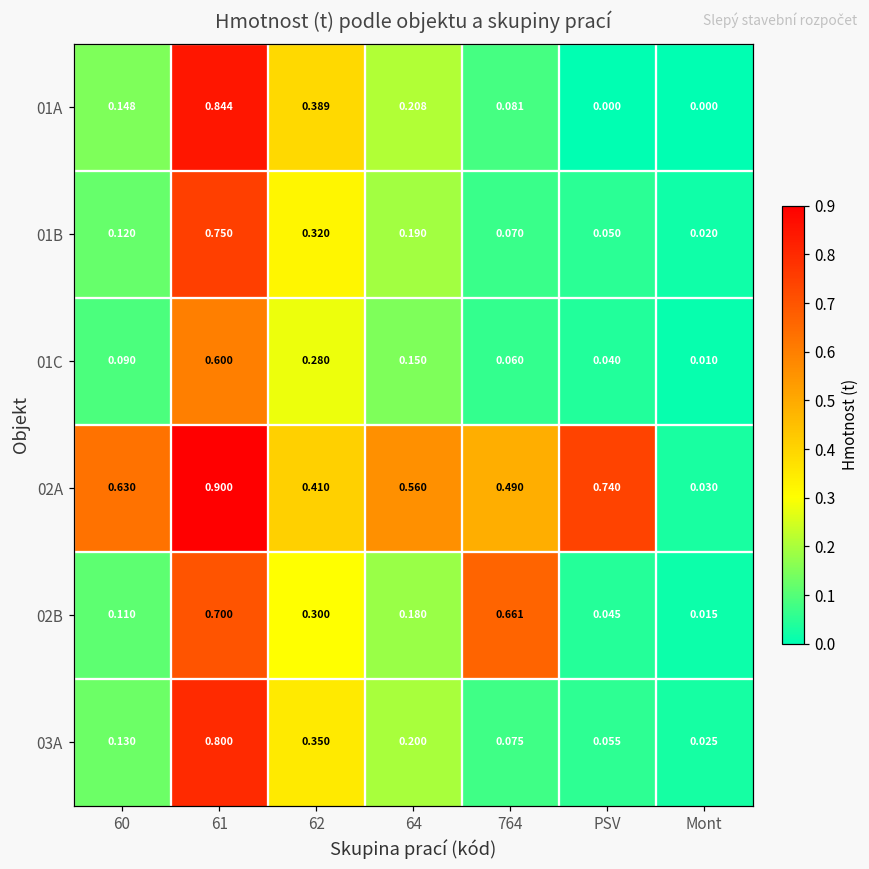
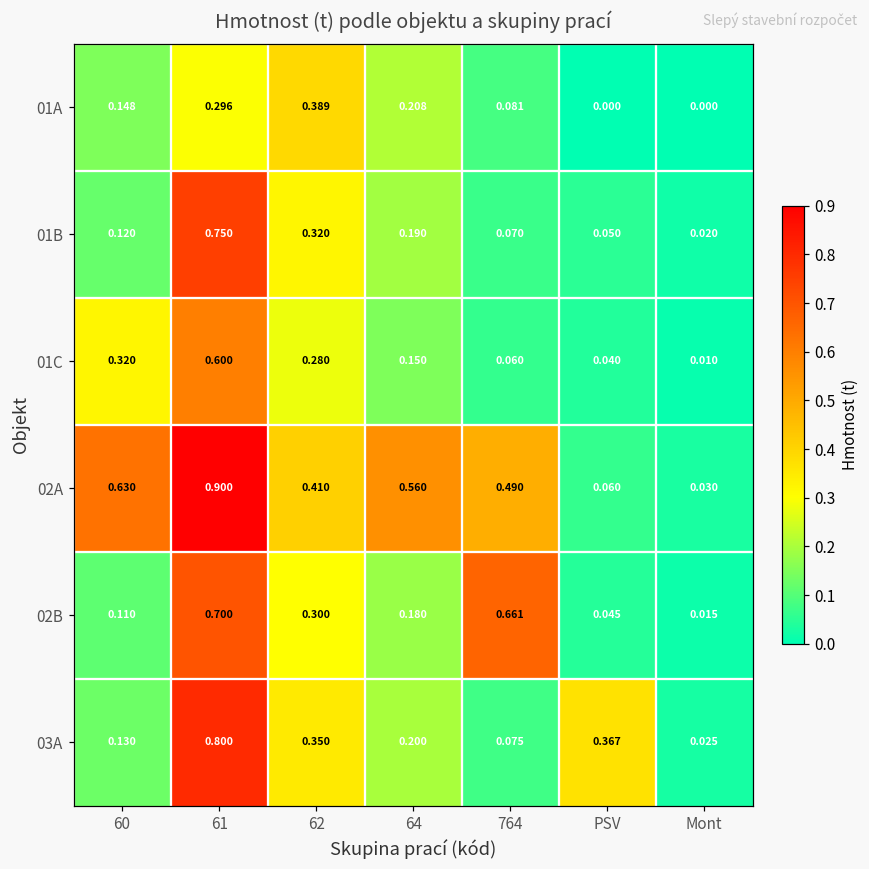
01A, 61: 0.844 -> 0.296
01C, 60: 0.090 -> 0.320
02A, PSV: 0.740 -> 0.060
03A, PSV: 0.055 -> 0.367
